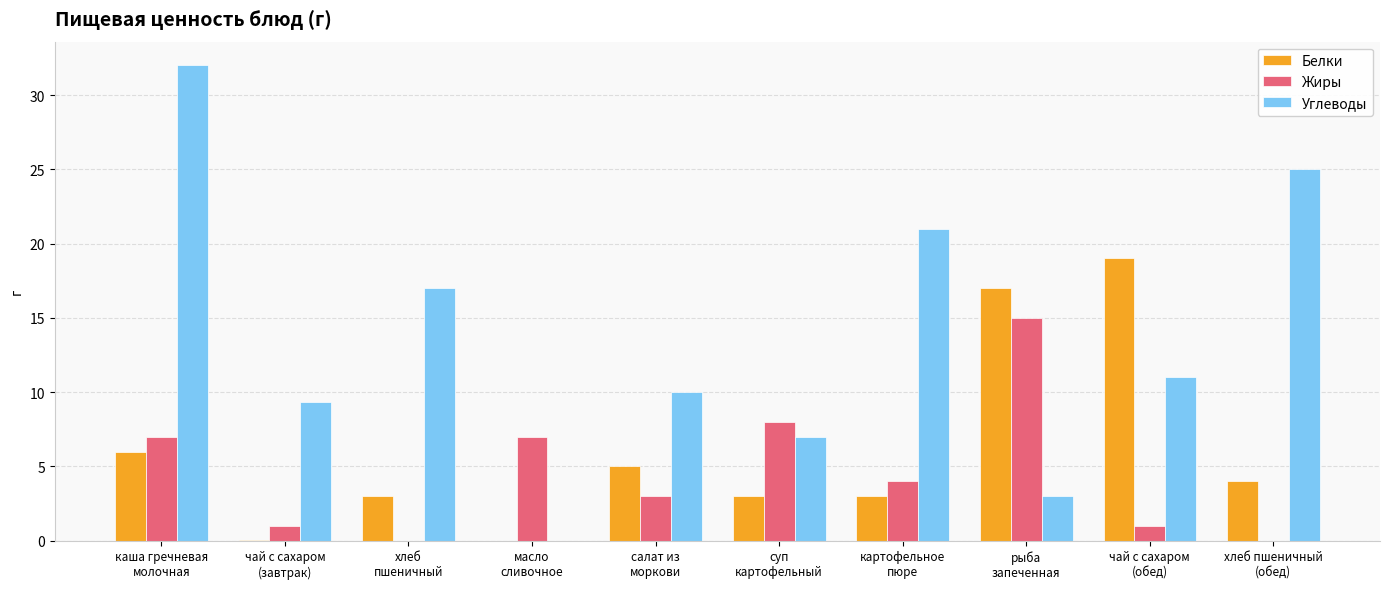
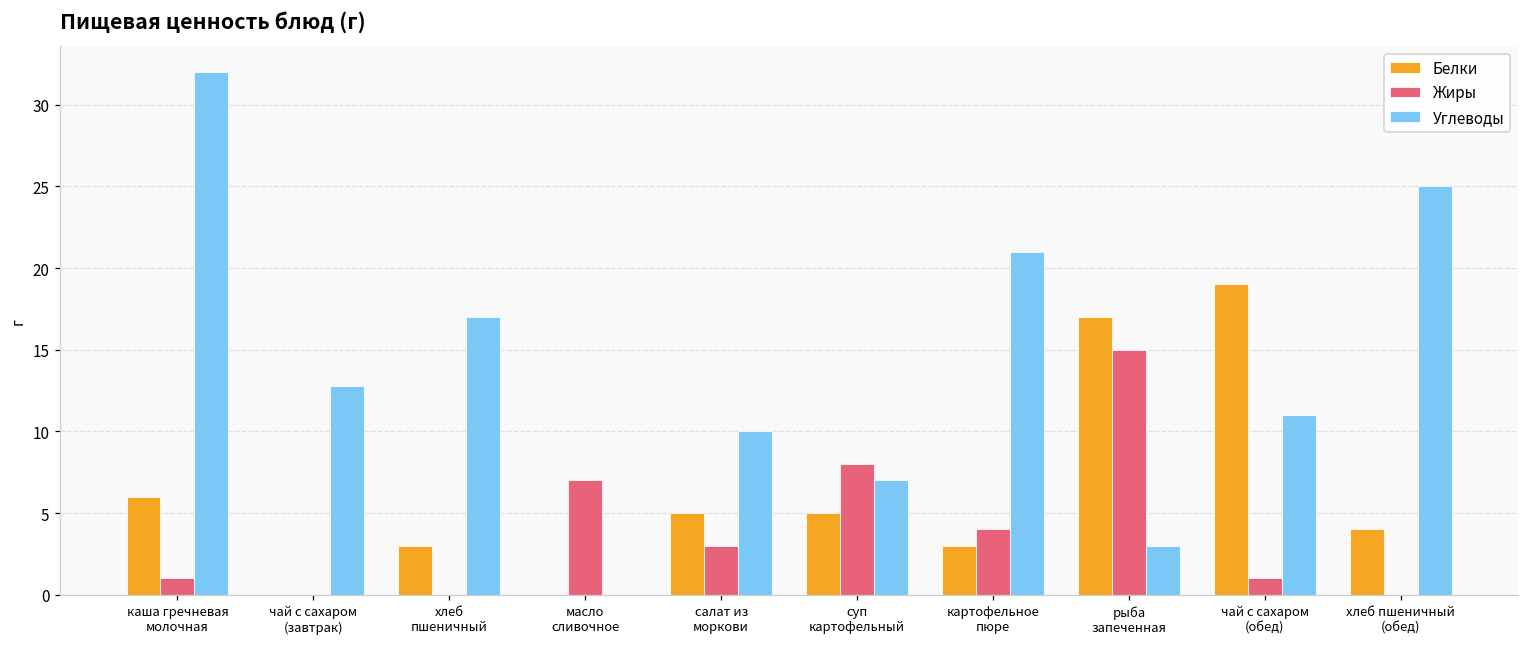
Жиры, каша гречневая молочная: 7 -> 1
Жиры, чай с сахаром (завтрак): 1 -> 0
Углеводы, чай с сахаром (завтрак): 9.3 -> 12.8
Белки, суп картофельный: 3 -> 5
